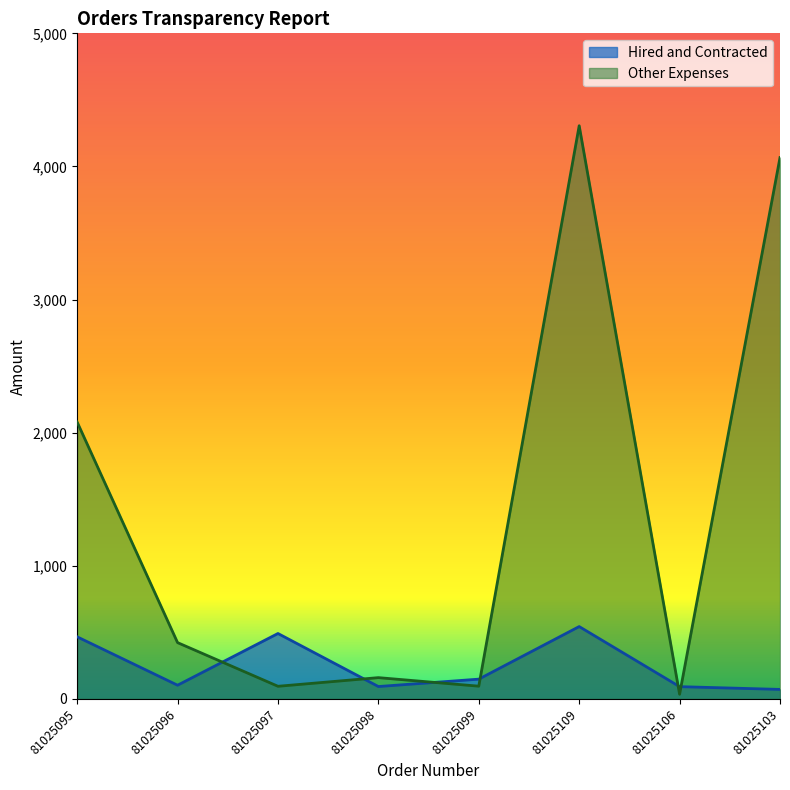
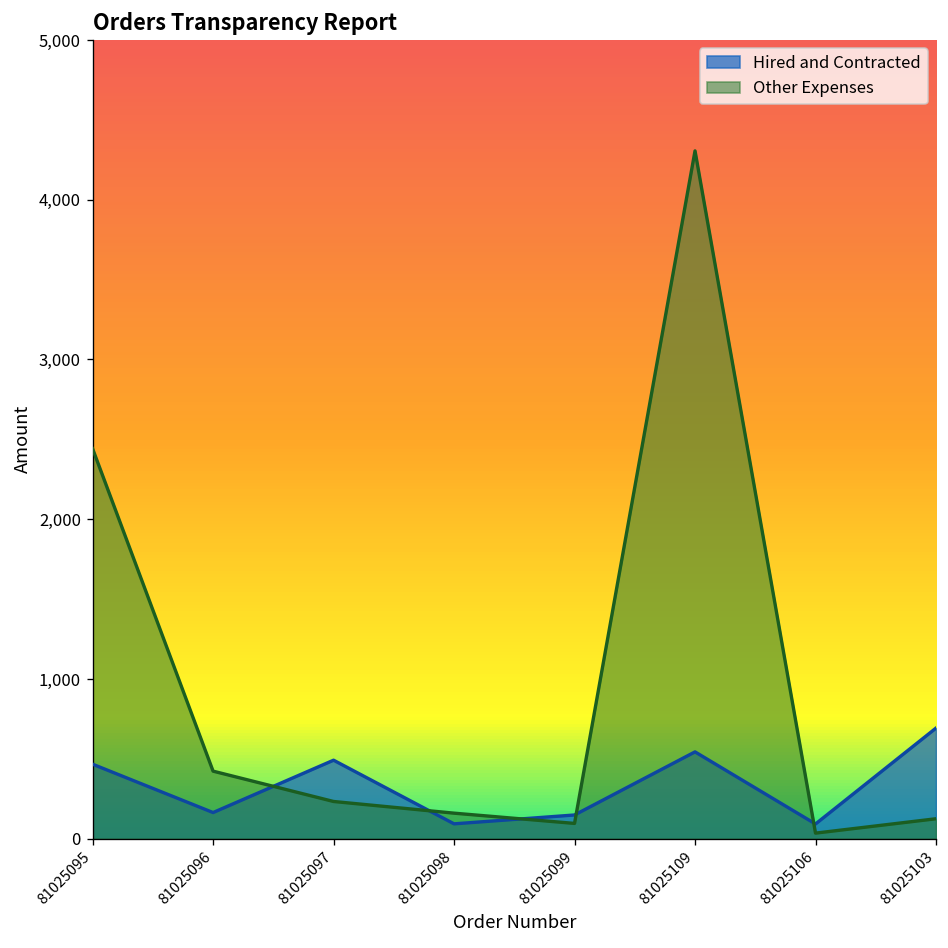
Other Expenses, 81025095: 2,080 -> 2,440
Hired and Contracted, 81025096: 100 -> 160
Other Expenses, 81025097: 100 -> 230
Hired and Contracted, 81025103: 70 -> 690
Other Expenses, 81025103: 4,070 -> 130
